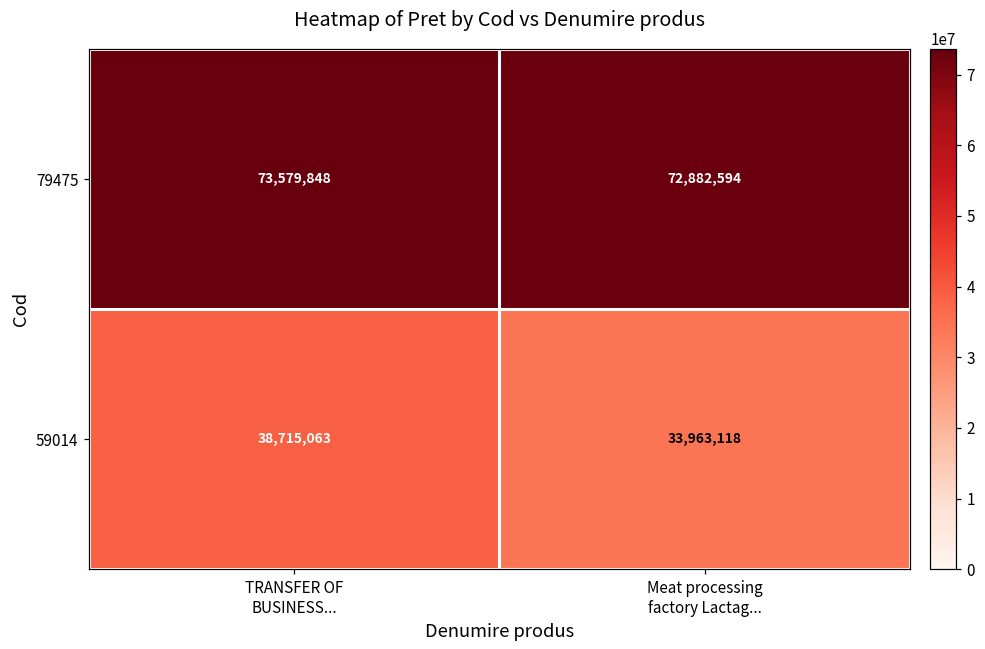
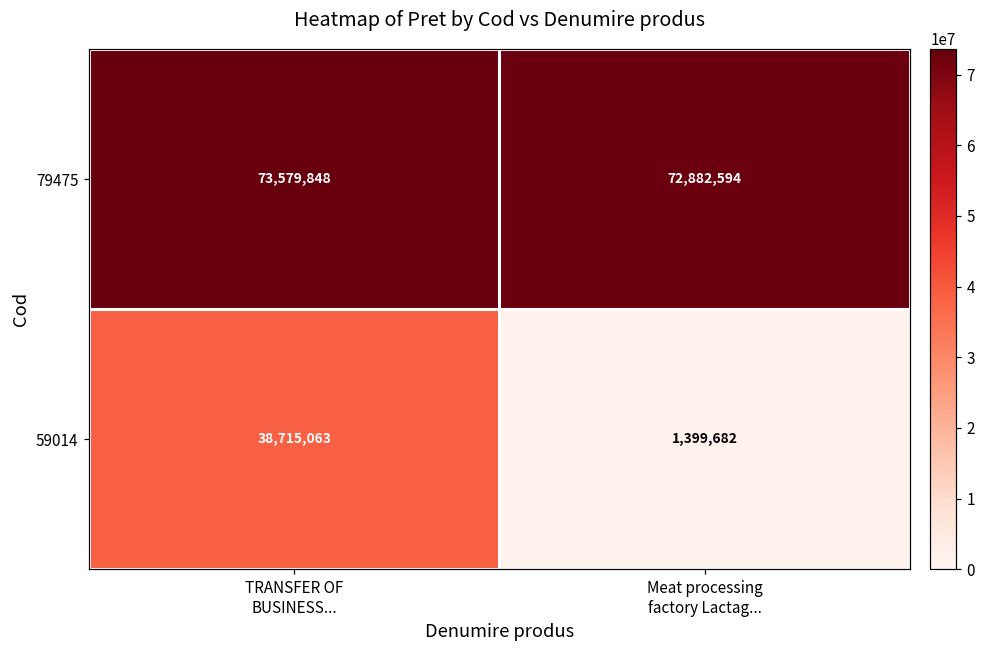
59014, Meat processing factory Lactag...: 33,963,118 -> 1,399,682
